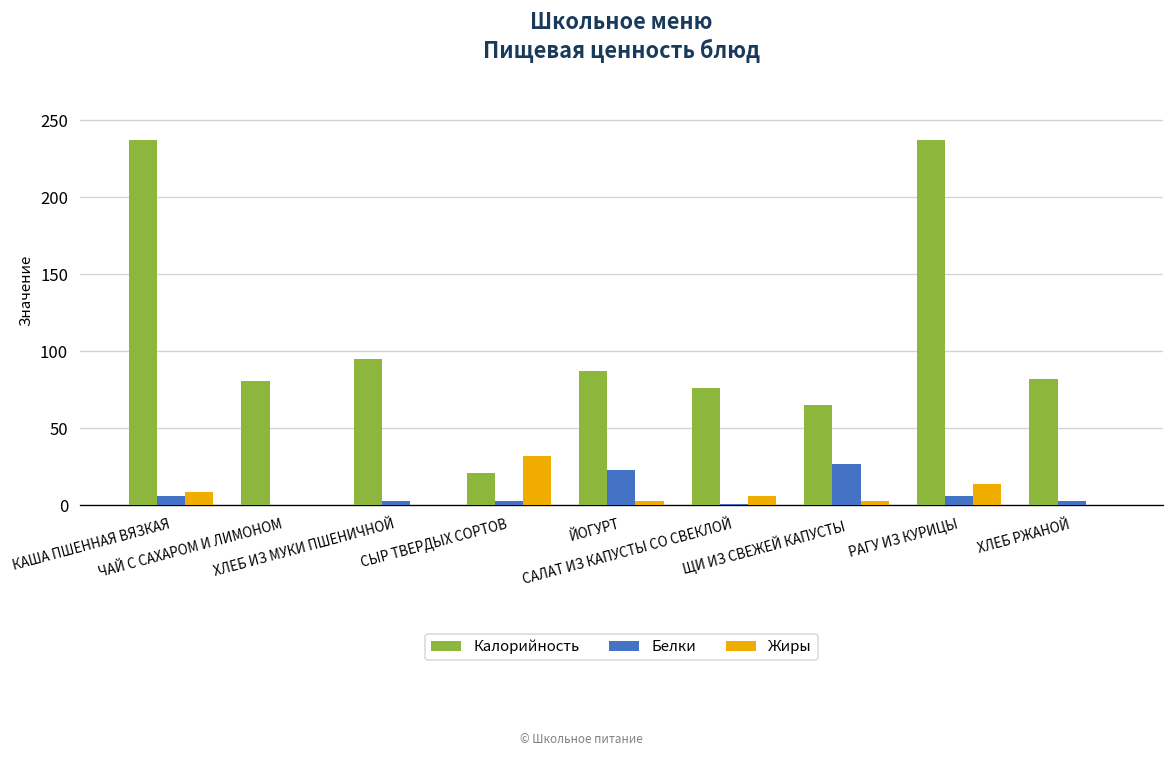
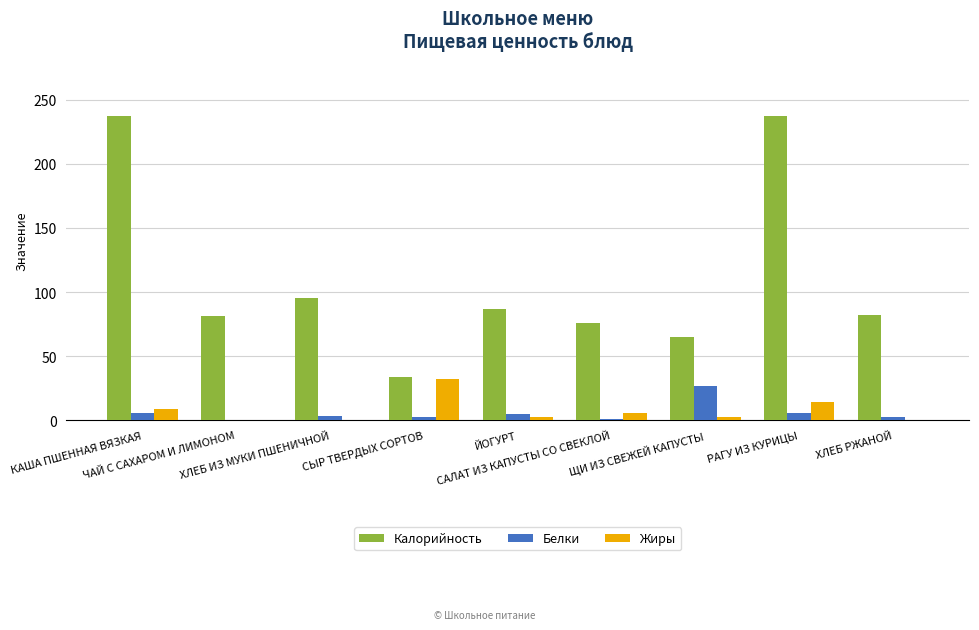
Калорийность, СЫР ТВЕРДЫХ СОРТОВ: 21 -> 34
Белки, ЙОГУРТ: 23 -> 5
